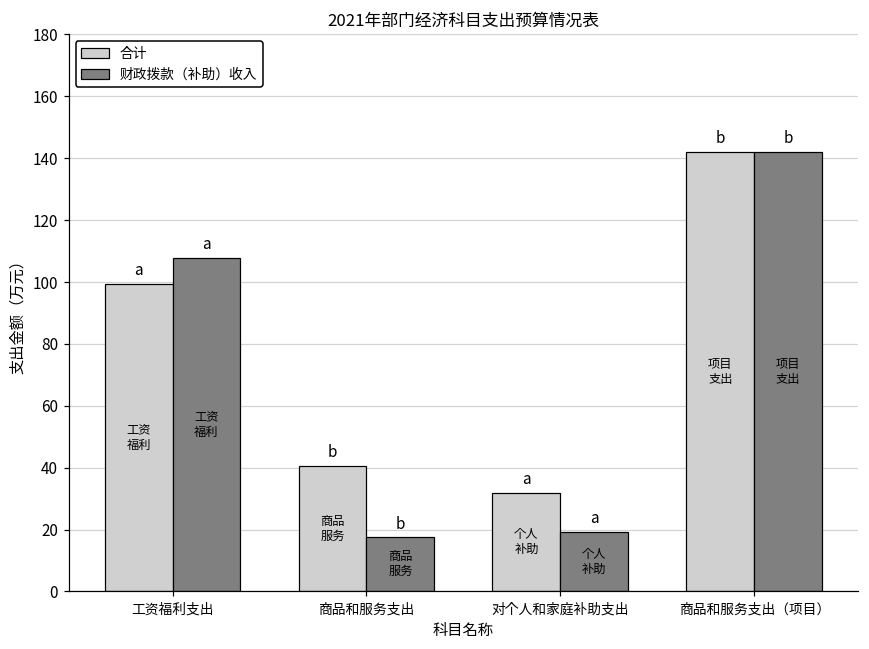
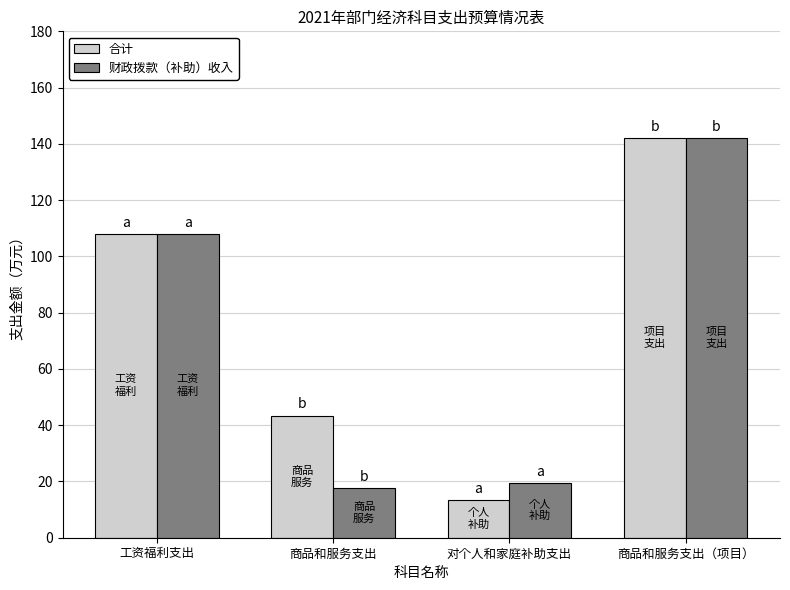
合计, 工资福利支出: 100 -> 108
合计, 商品和服务支出: 41 -> 43
合计, 对个人和家庭补助支出: 32 -> 13
